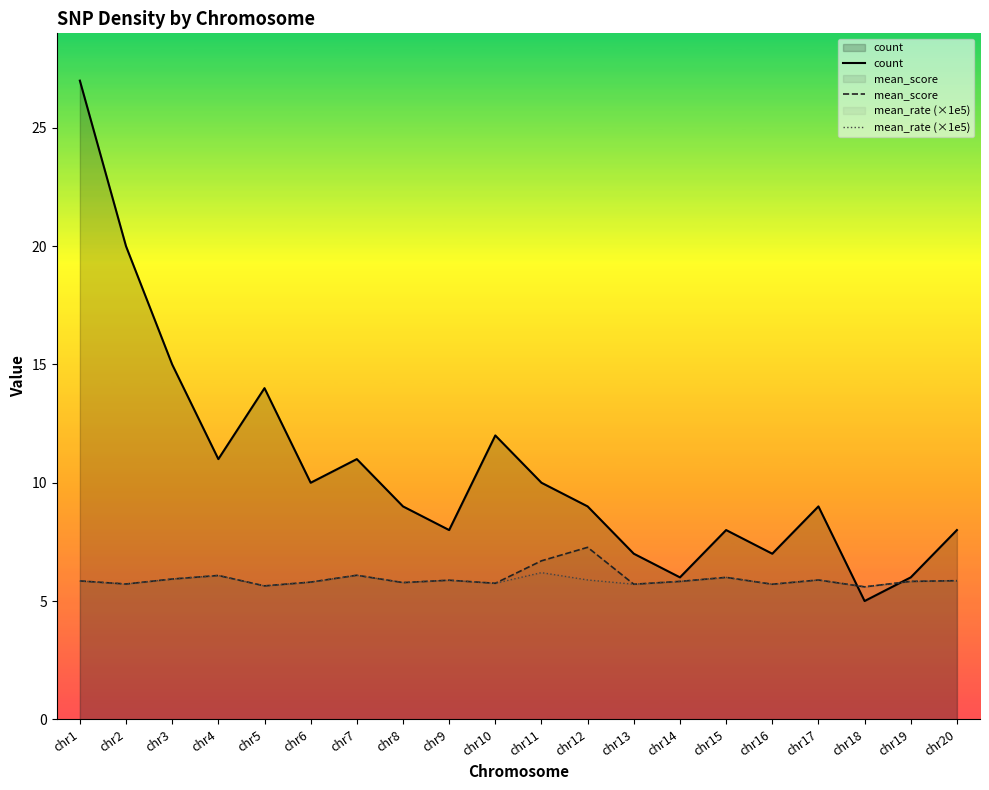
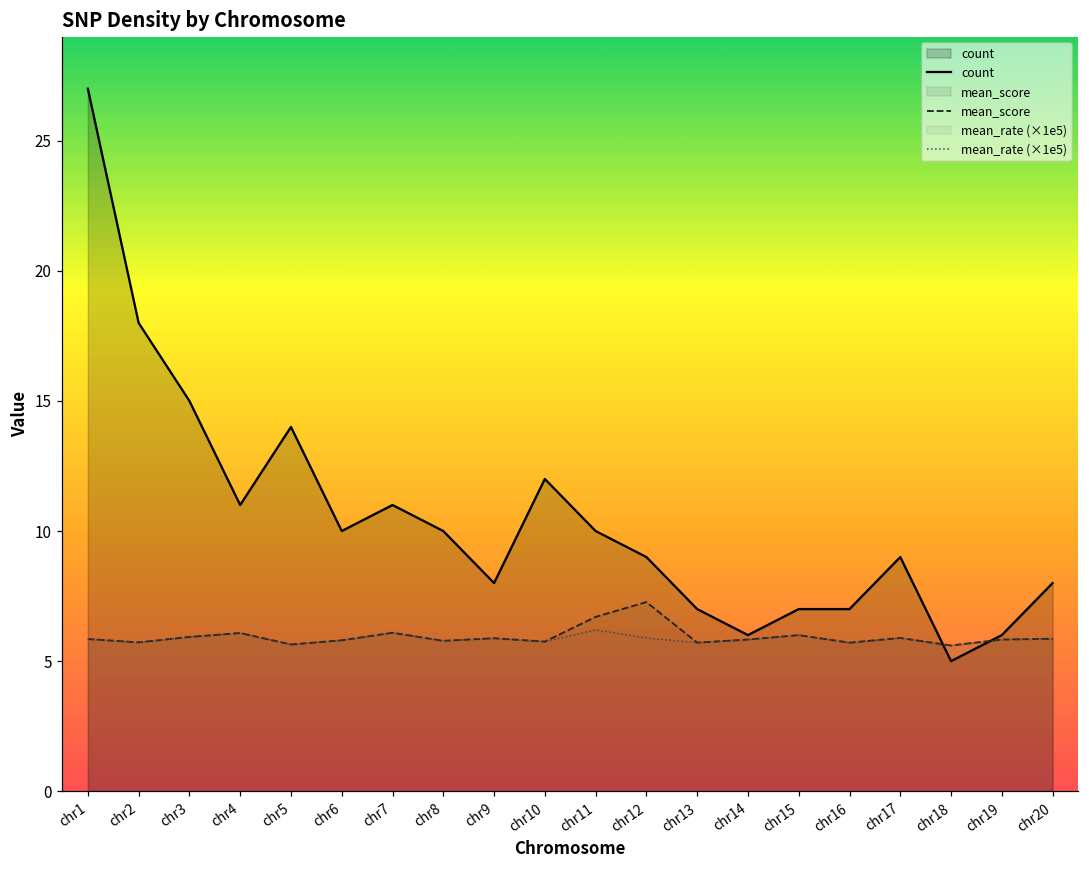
count, chr2: 20 -> 18
count, chr8: 9 -> 10
count, chr15: 8 -> 7
